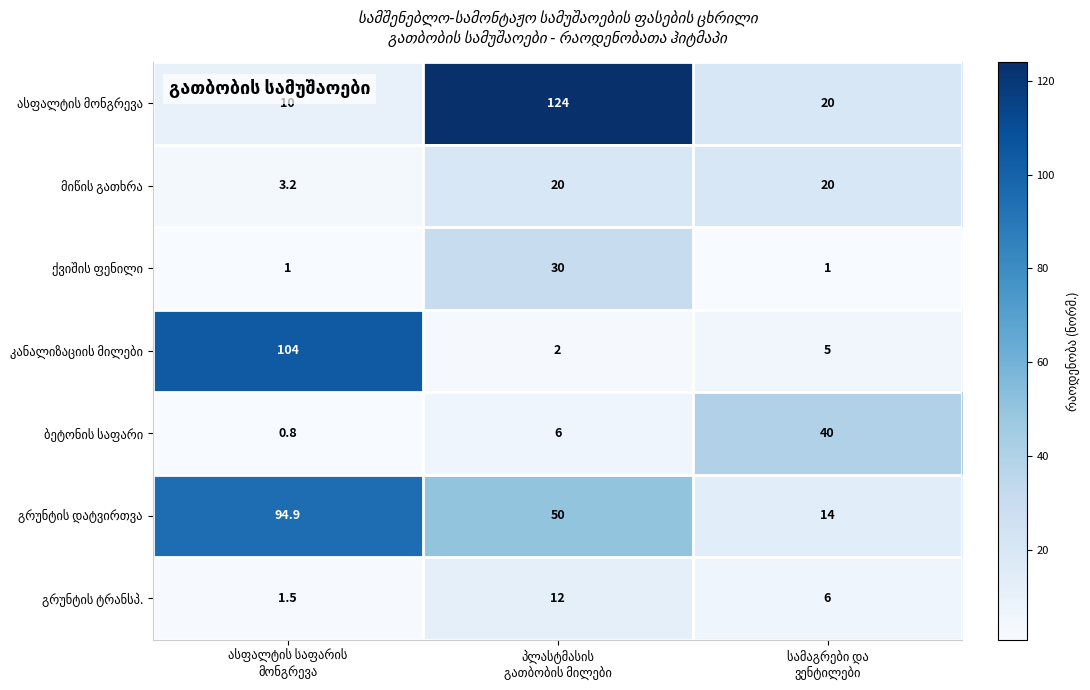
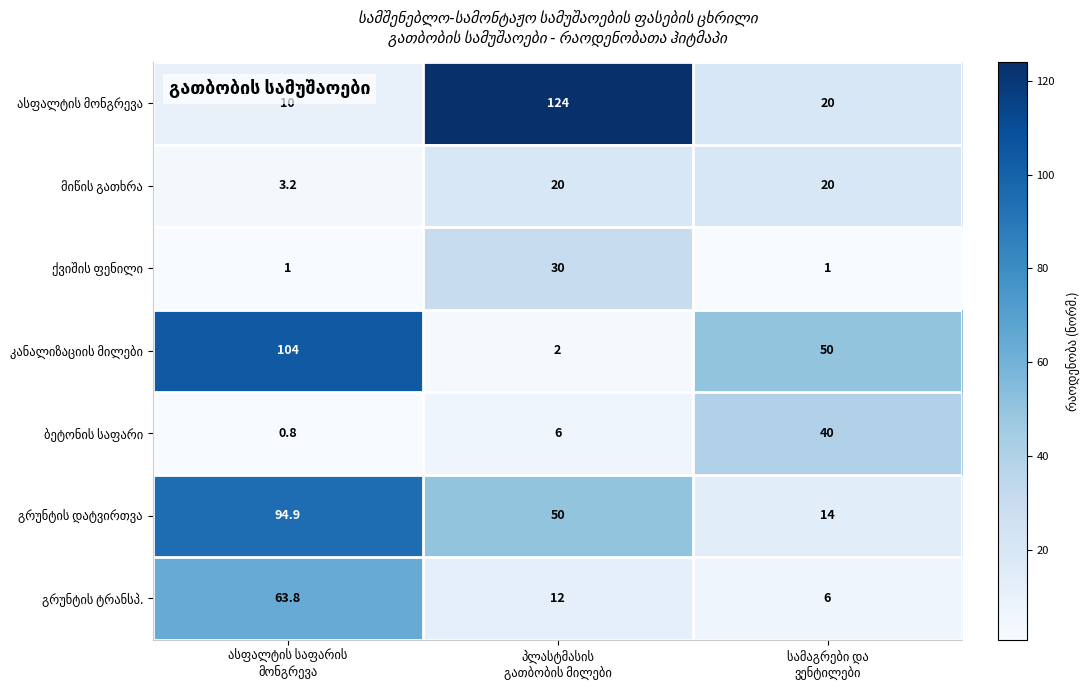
კანალიზაციის მილები, სამაგრები და ვენტილები: 5 -> 50
გრუნტის ტრანსპ., ასფალტის საფარის მონგრევა: 1.5 -> 63.8
